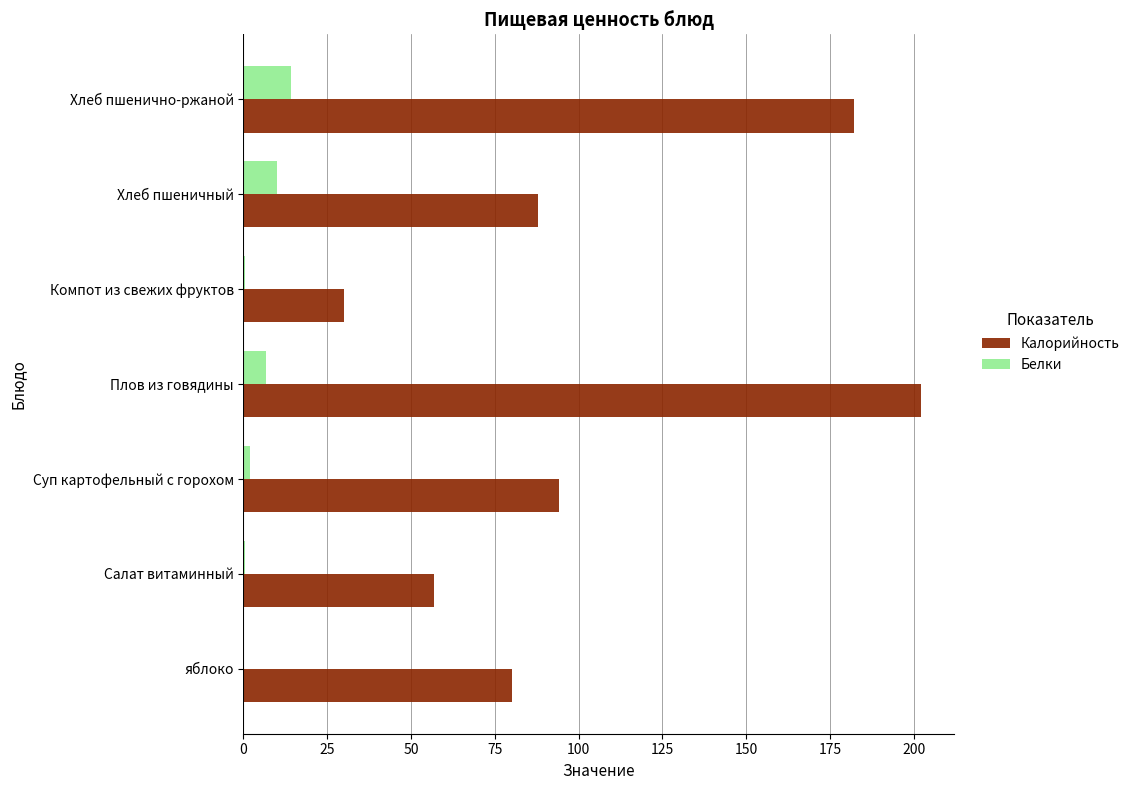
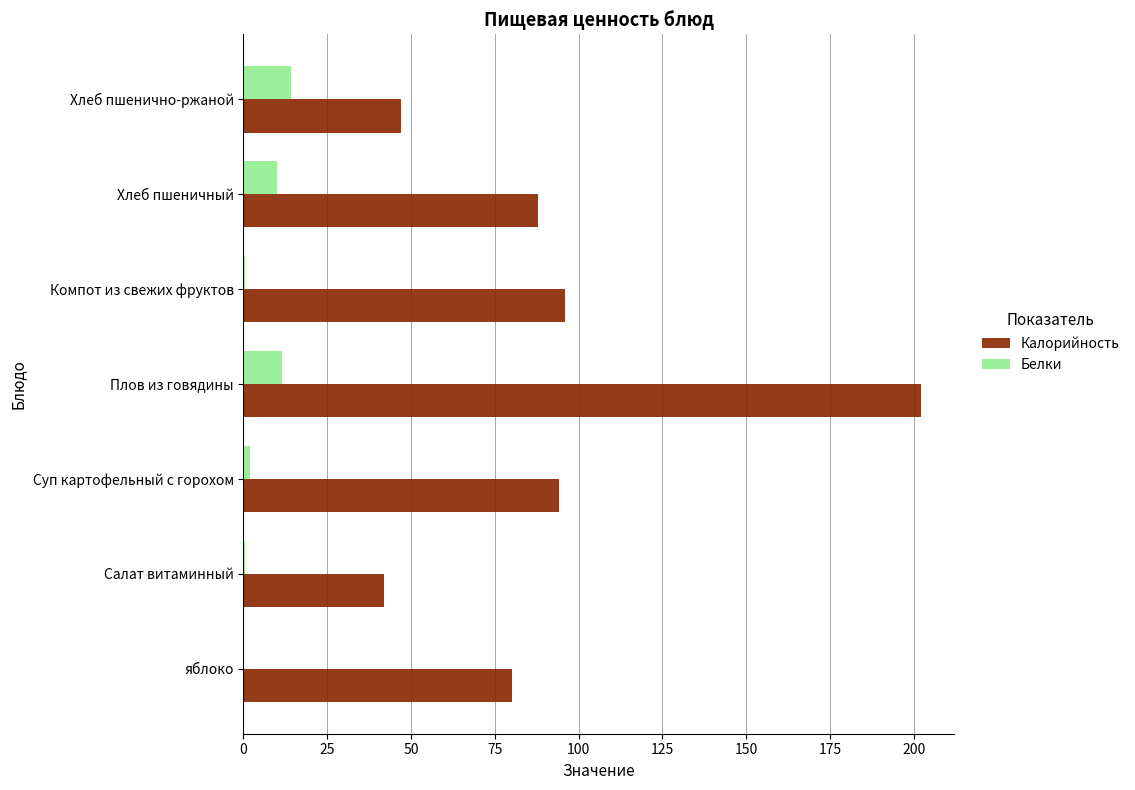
Калорийность, Хлеб пшенично-ржаной: 182 -> 47
Калорийность, Компот из свежих фруктов: 30 -> 96
Белки, Плов из говядины: 7 -> 12
Калорийность, Салат витаминный: 57 -> 42
